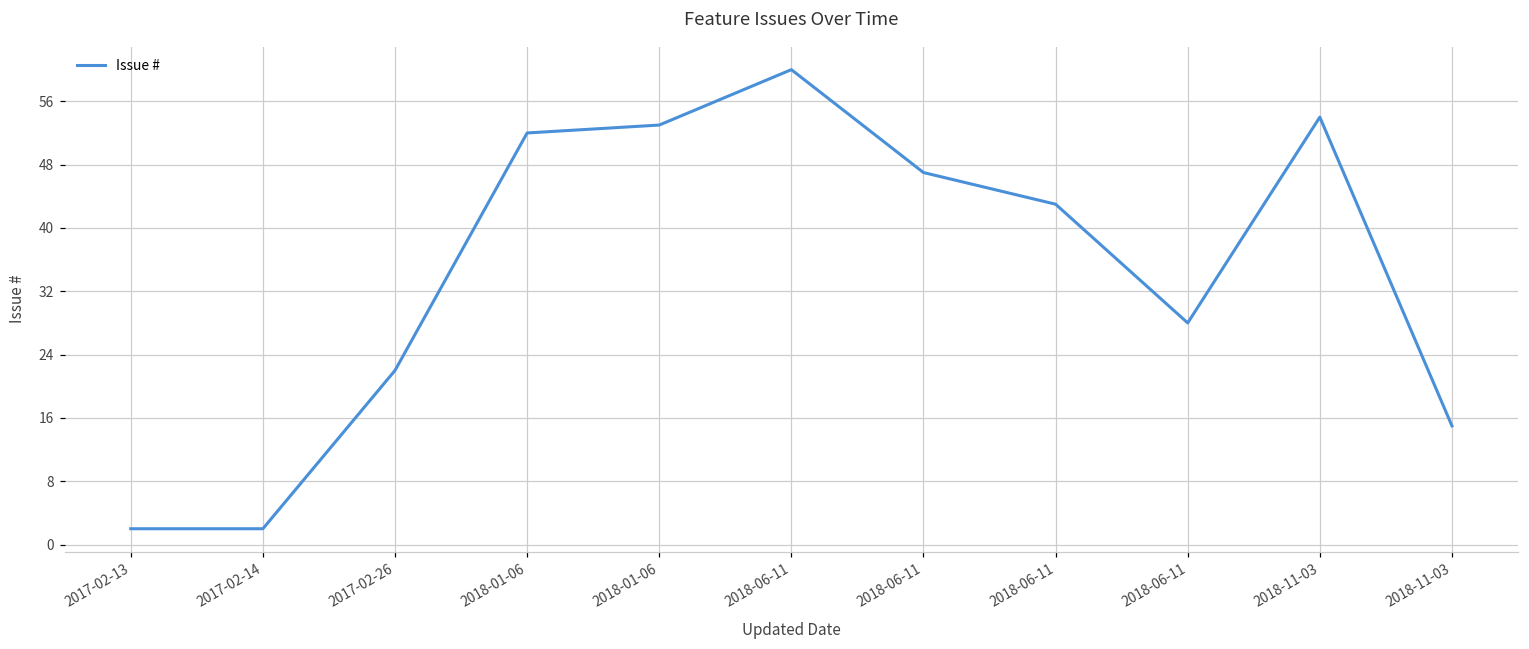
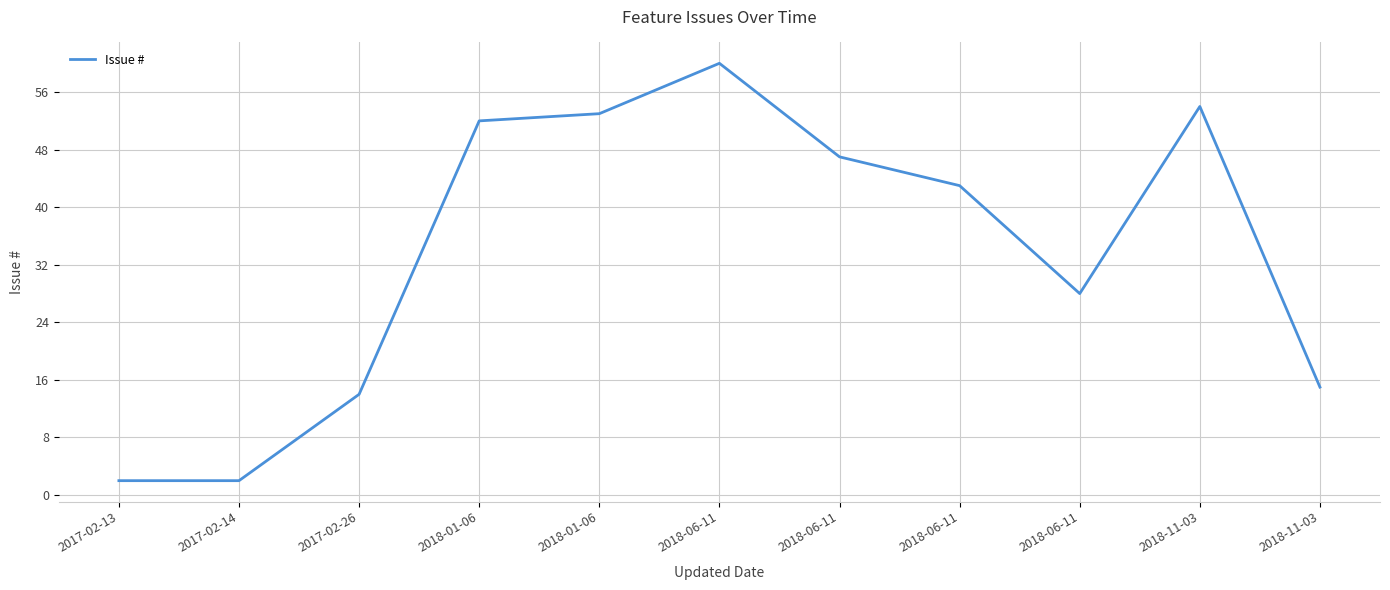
2017-02-26: 22 -> 14
